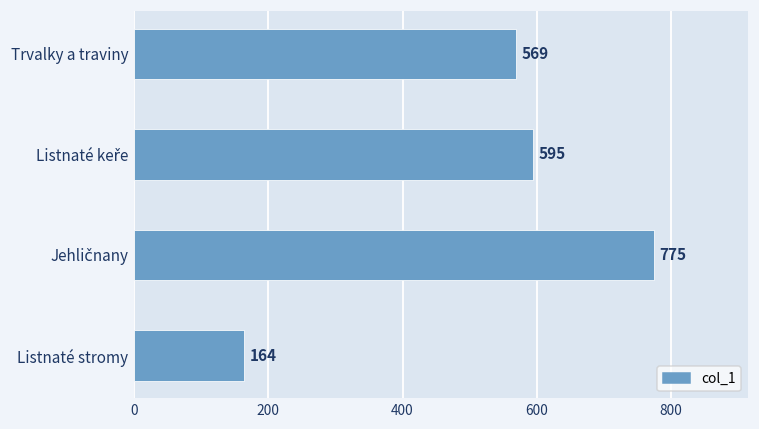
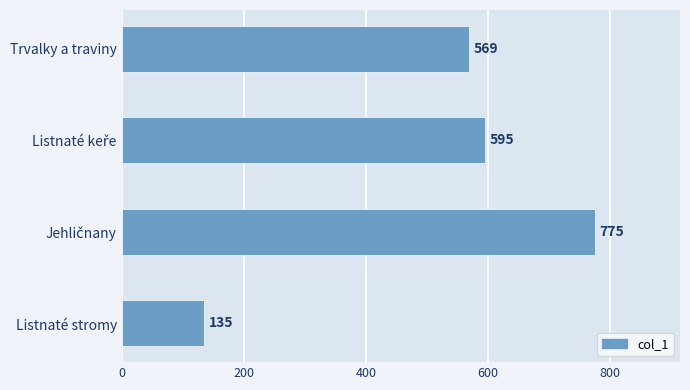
Listnaté stromy: 164 -> 135
